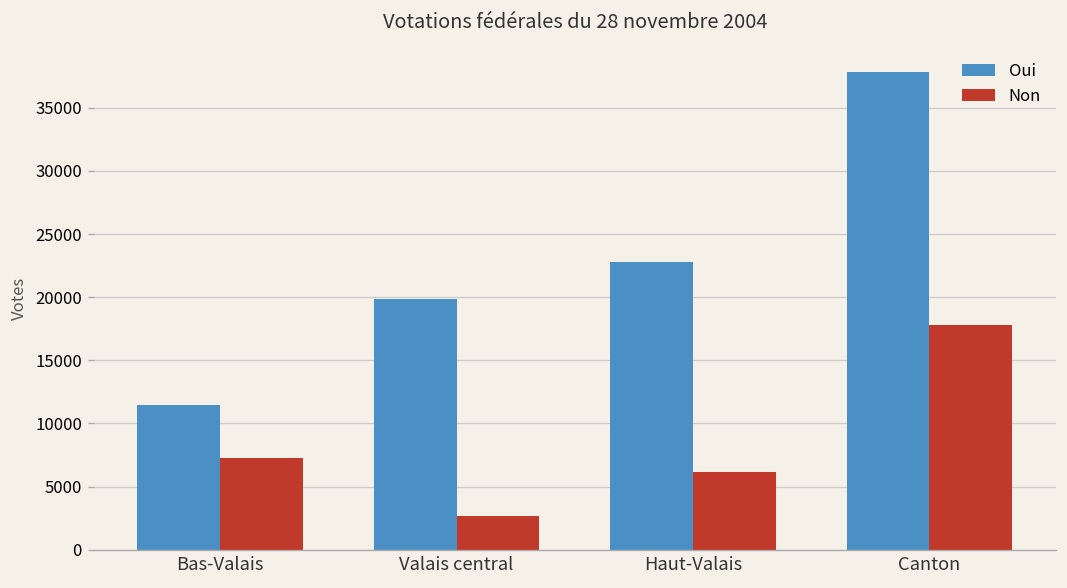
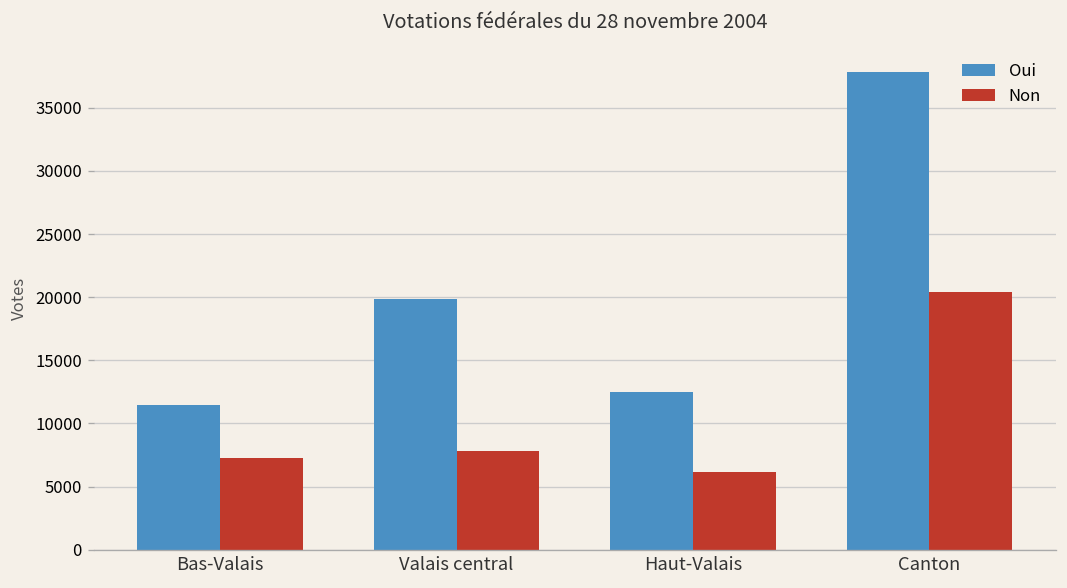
Non, Valais central: 2700 -> 7800
Oui, Haut-Valais: 22800 -> 12500
Non, Canton: 17800 -> 20400
